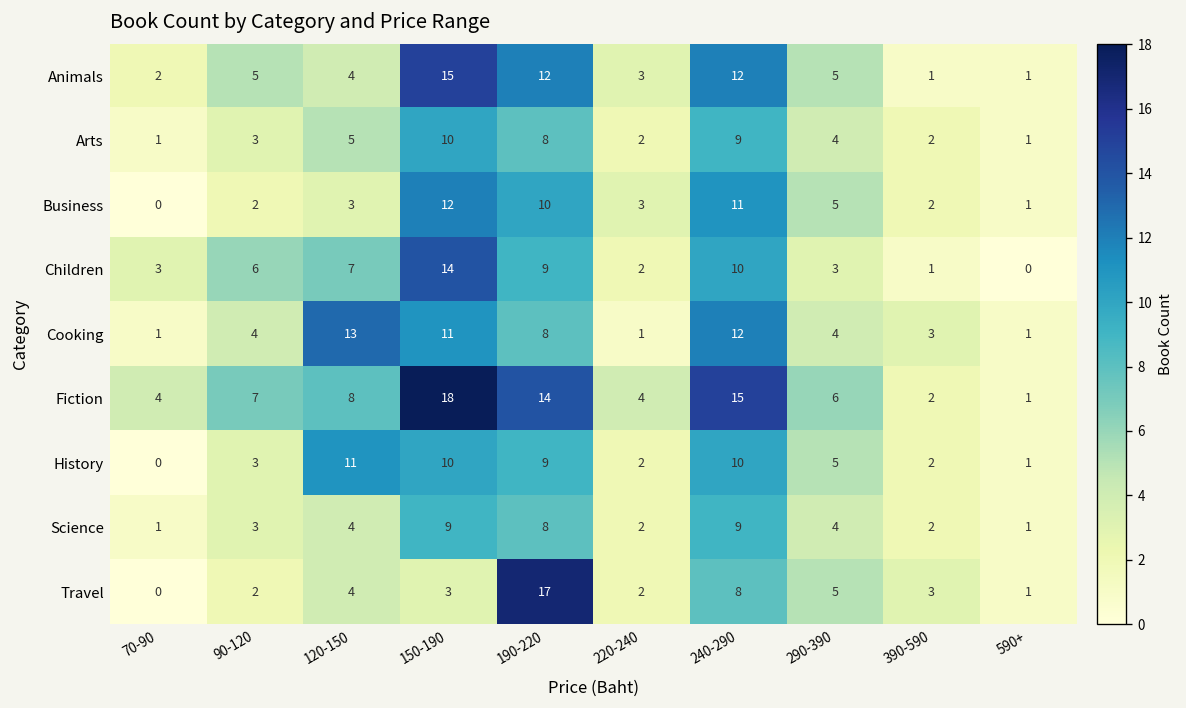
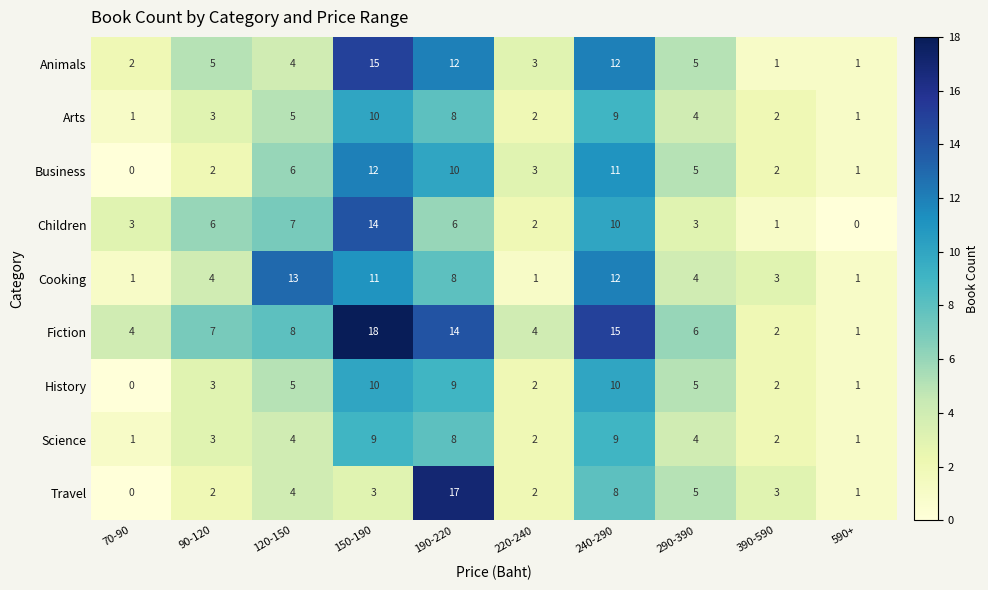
Business, 120-150: 3 -> 6
Children, 190-220: 9 -> 6
History, 120-150: 11 -> 5
